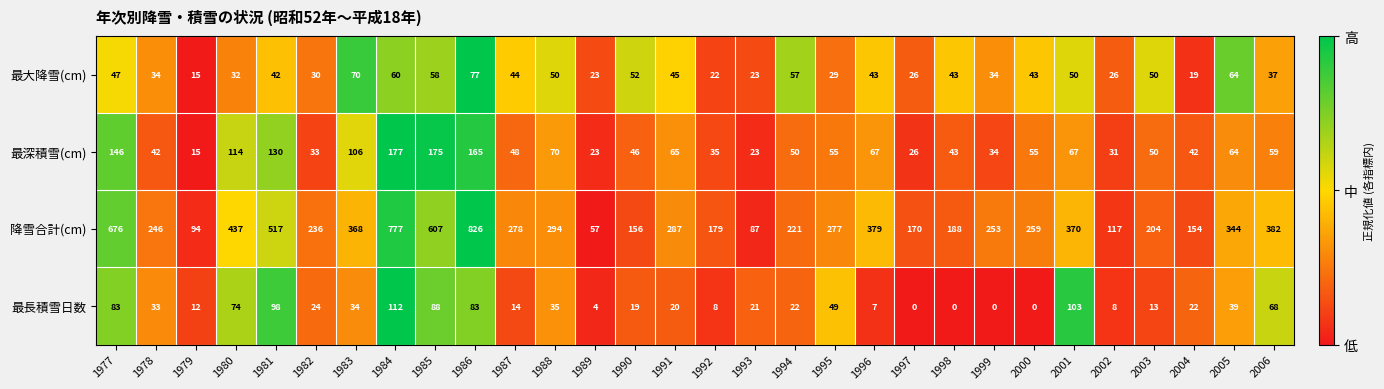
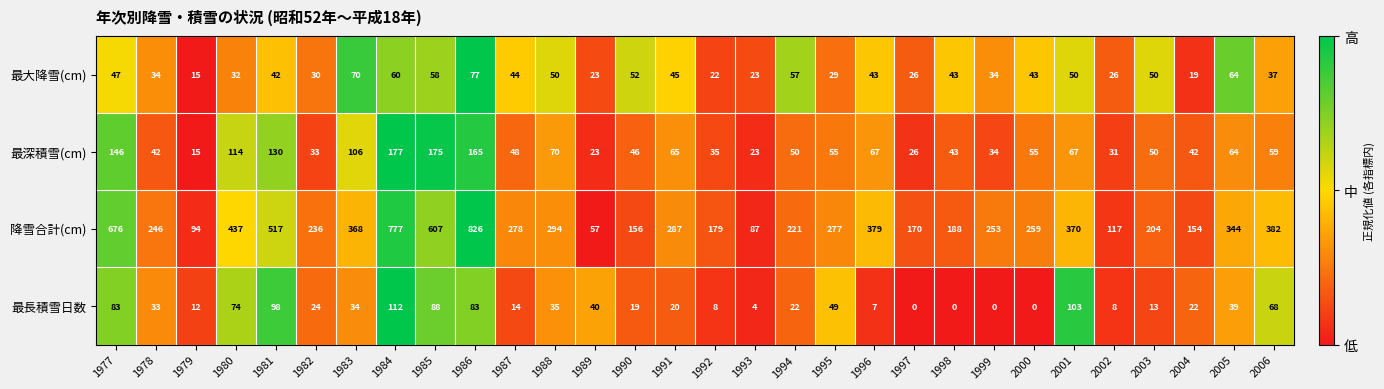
最長積雪日数, 1989: 4 -> 40
最長積雪日数, 1993: 21 -> 4
